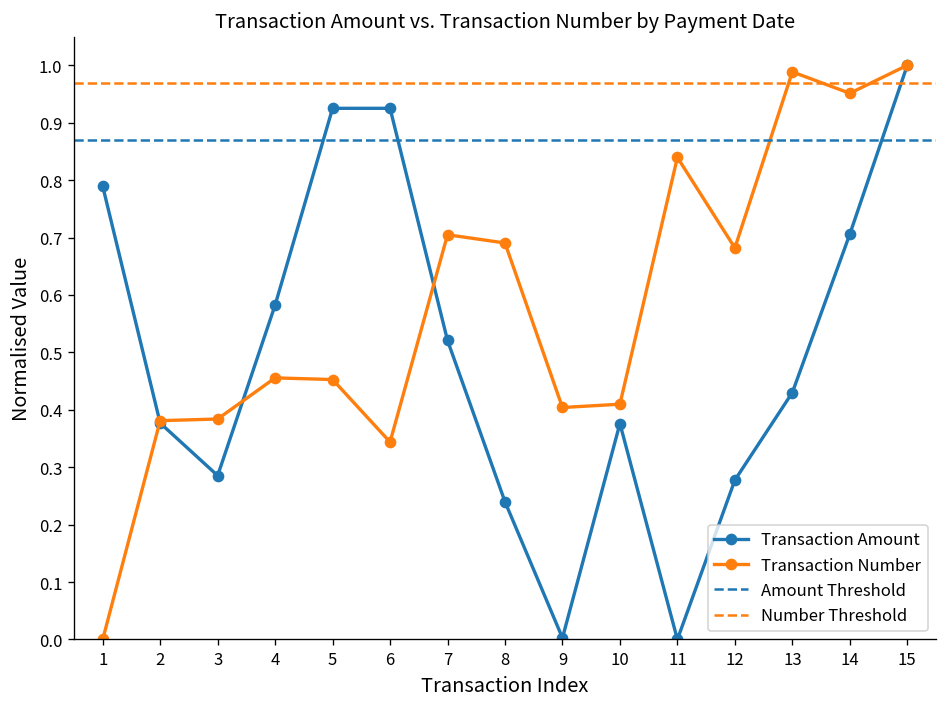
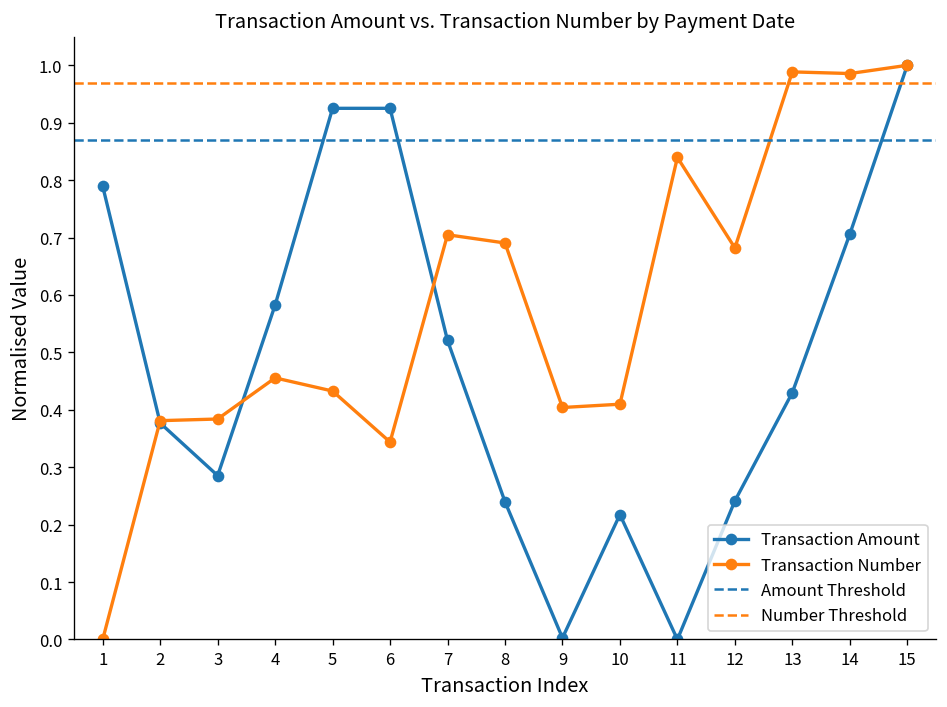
Transaction Number, 5: 0.45 -> 0.43
Transaction Amount, 10: 0.38 -> 0.22
Transaction Amount, 12: 0.28 -> 0.24
Transaction Number, 14: 0.95 -> 0.99
